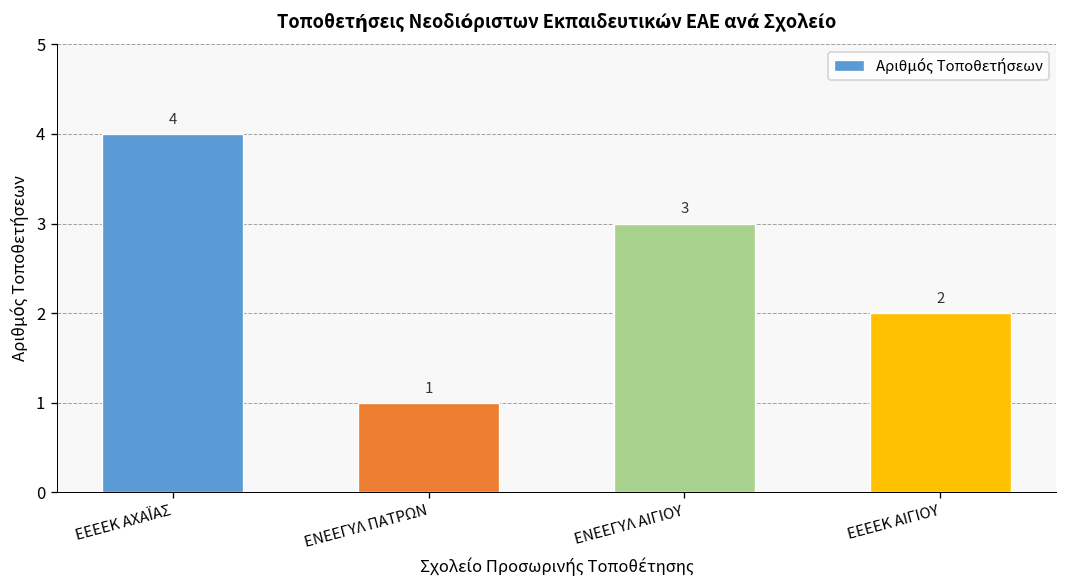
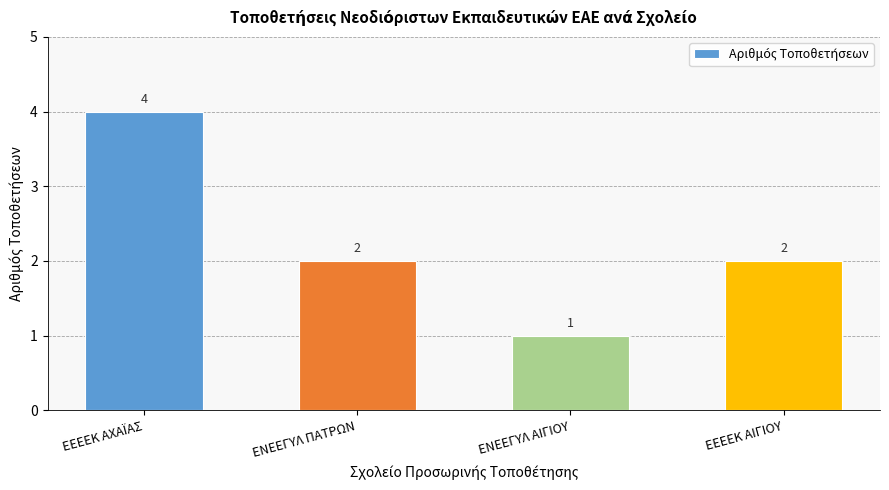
ΕΝΕΕΓΥΛ ΠΑΤΡΩΝ: 1 -> 2
ΕΝΕΕΓΥΛ ΑΙΓΙΟΥ: 3 -> 1
